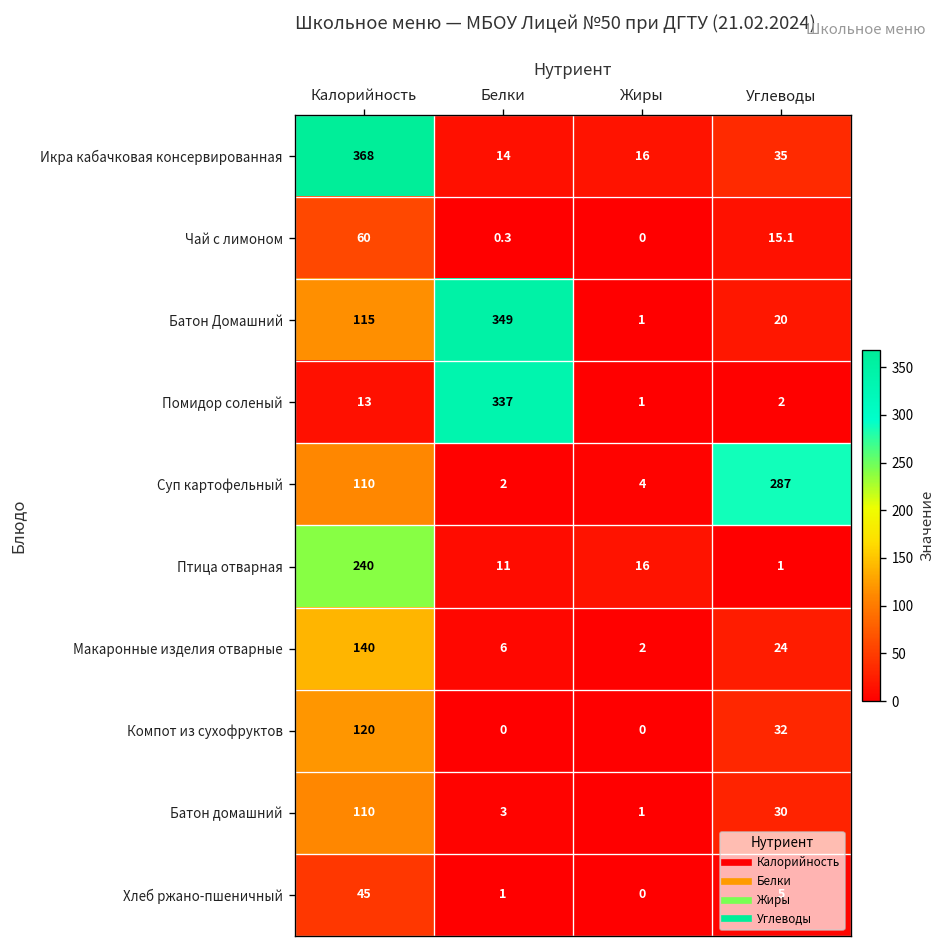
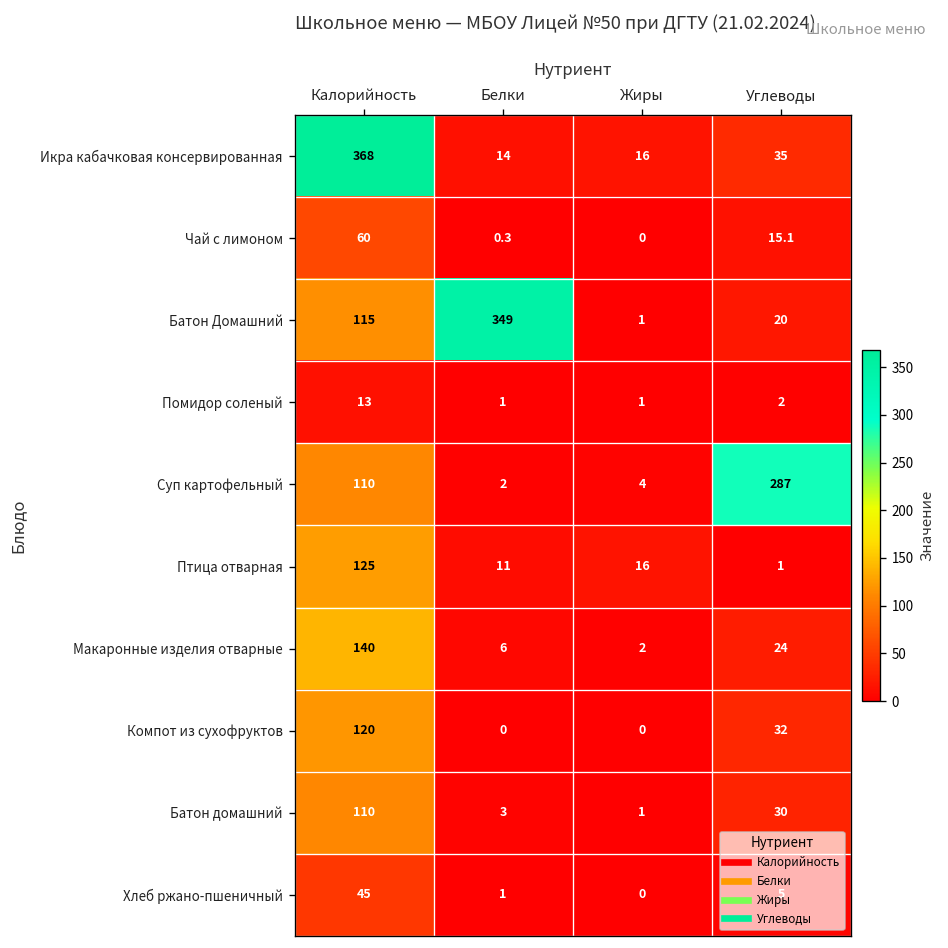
Помидор соленый, Белки: 337 -> 1
Птица отварная, Калорийность: 240 -> 125
